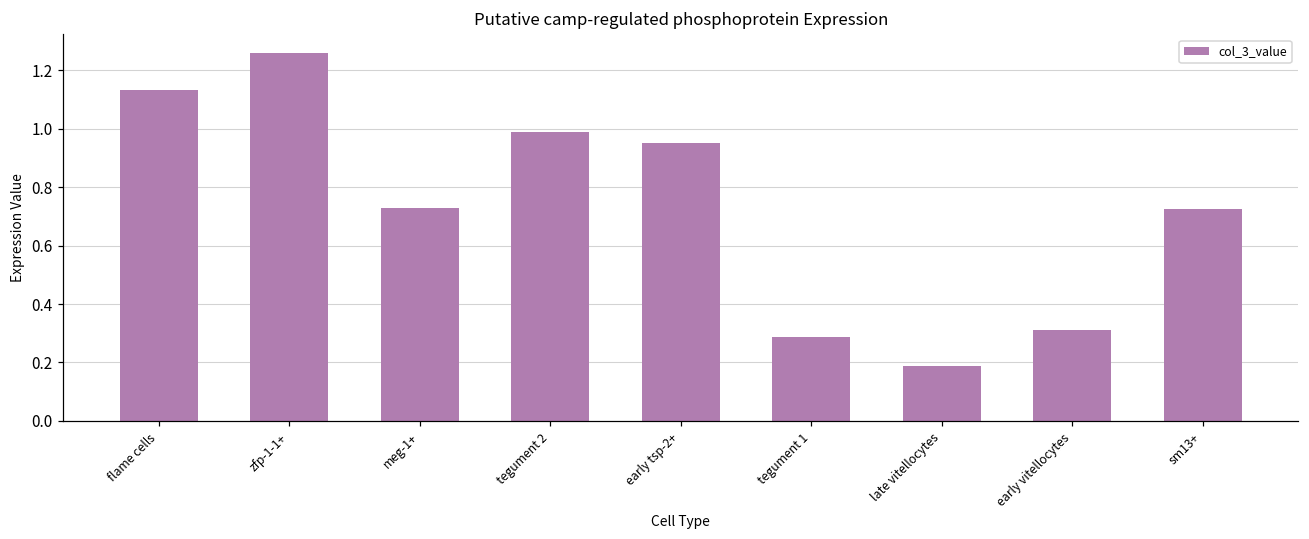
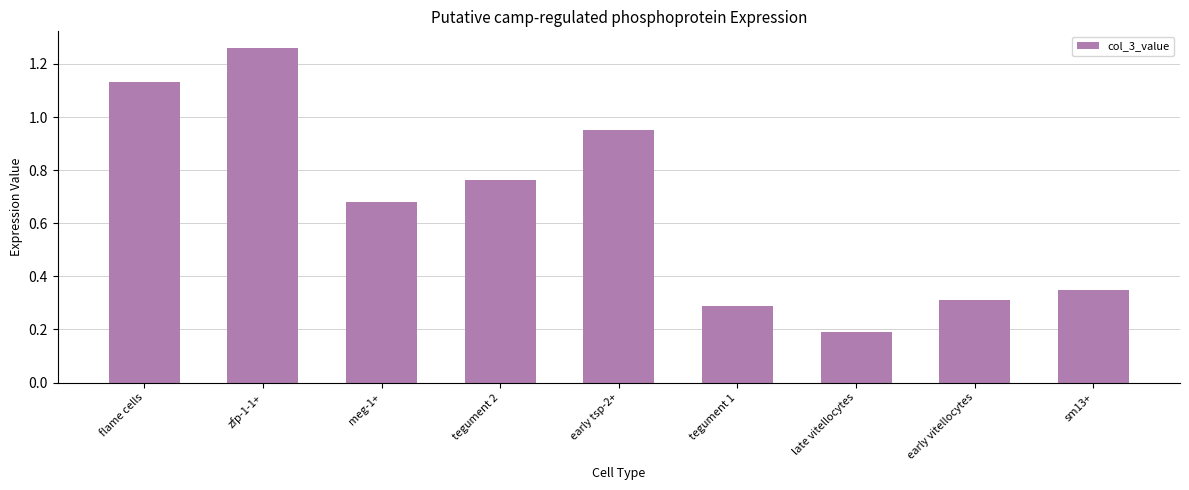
meg-1+: 0.73 -> 0.68
tegument 2: 0.99 -> 0.76
sm13+: 0.73 -> 0.35
